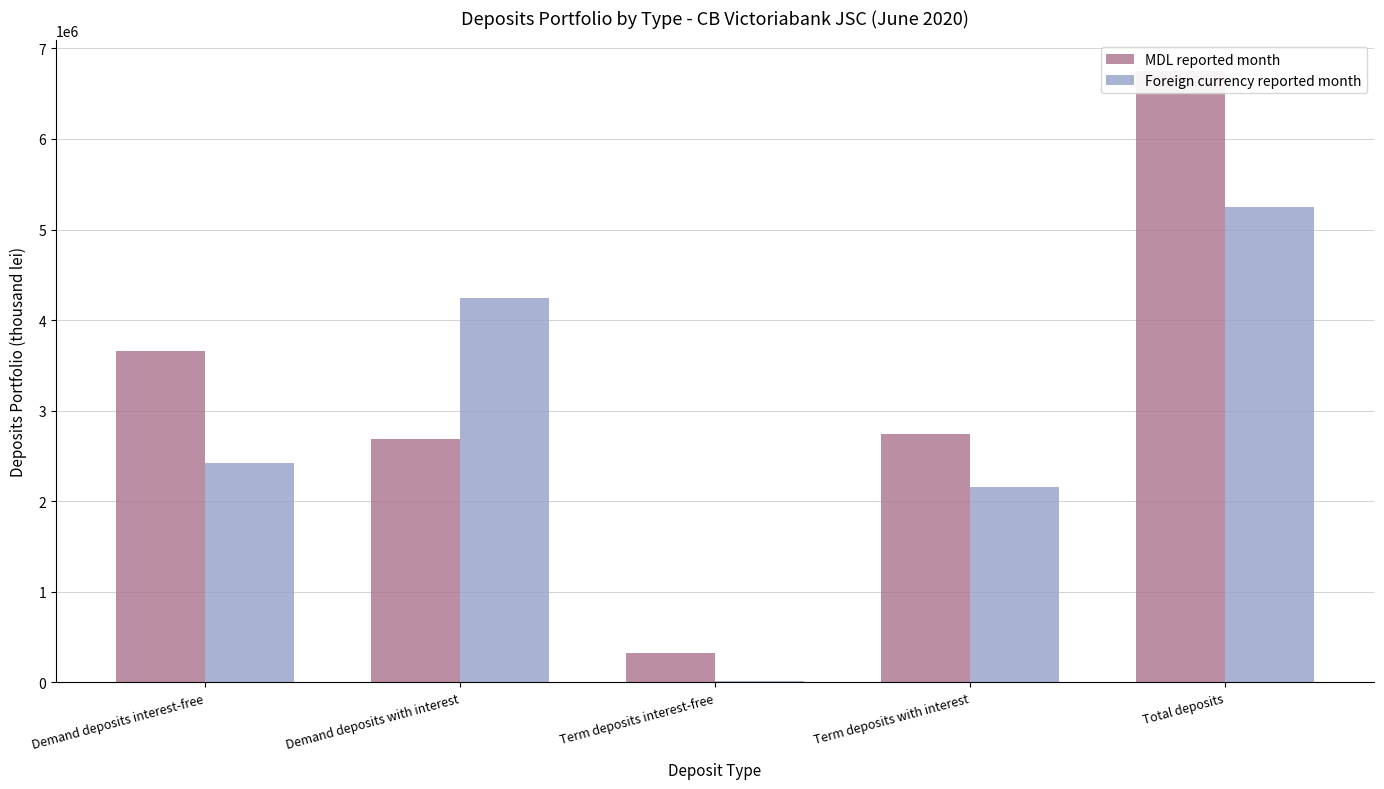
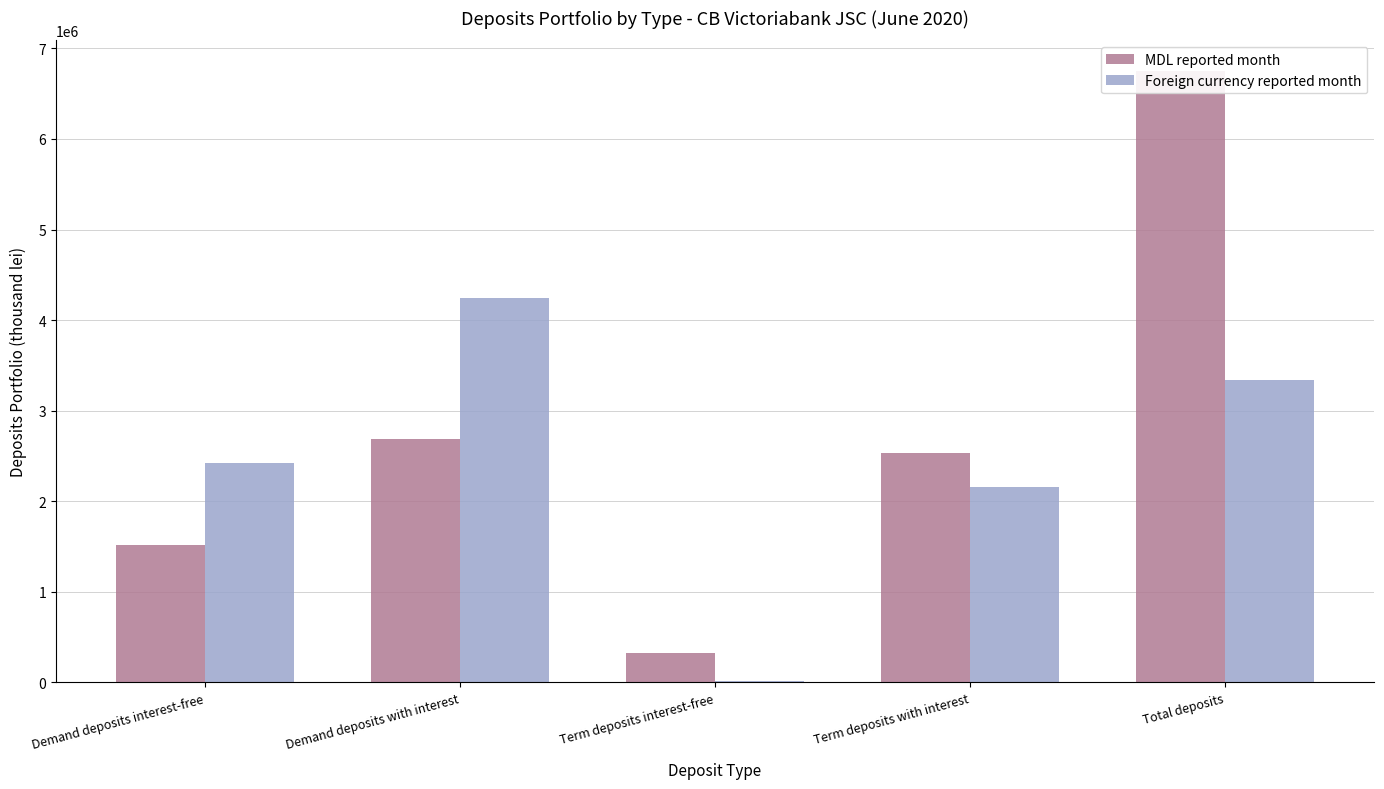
MDL reported month, Demand deposits interest-free: 3700000 -> 1500000
MDL reported month, Term deposits with interest: 2700000 -> 2500000
Foreign currency reported month, Total deposits: 5200000 -> 3300000
